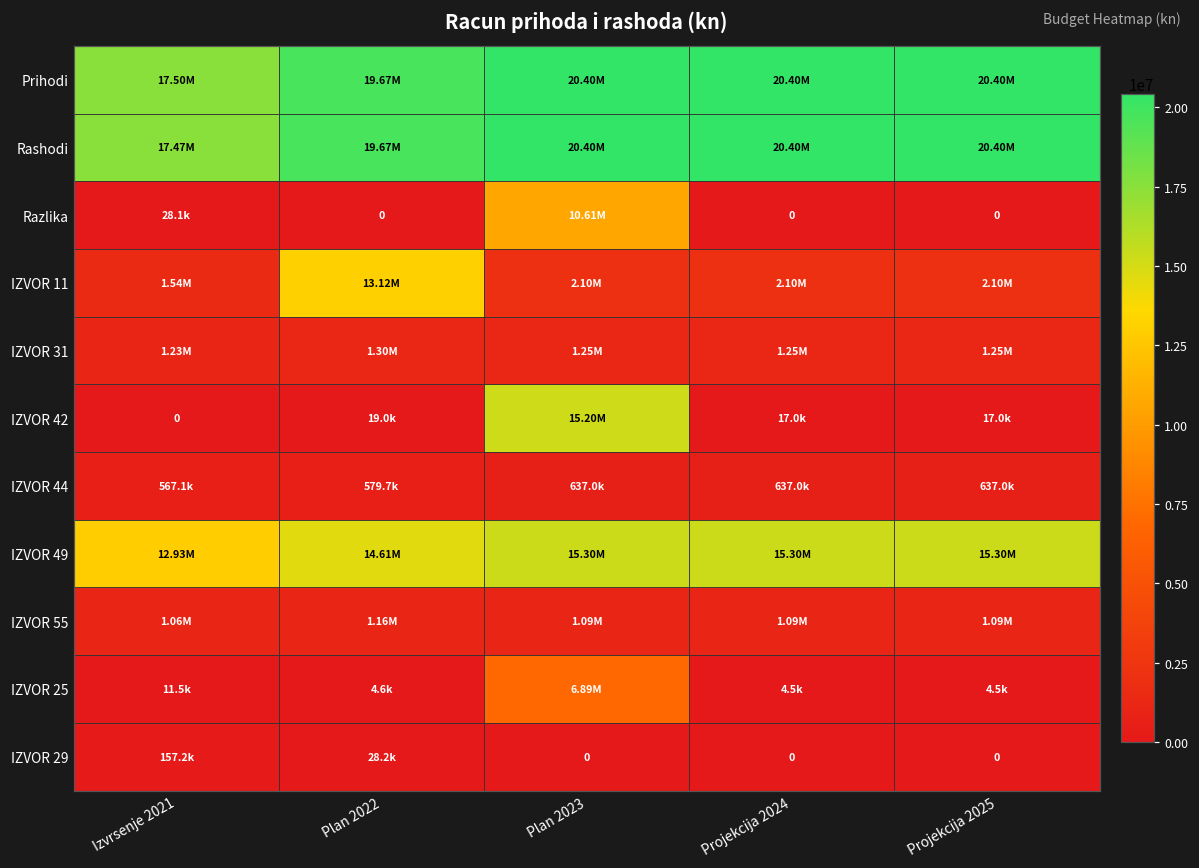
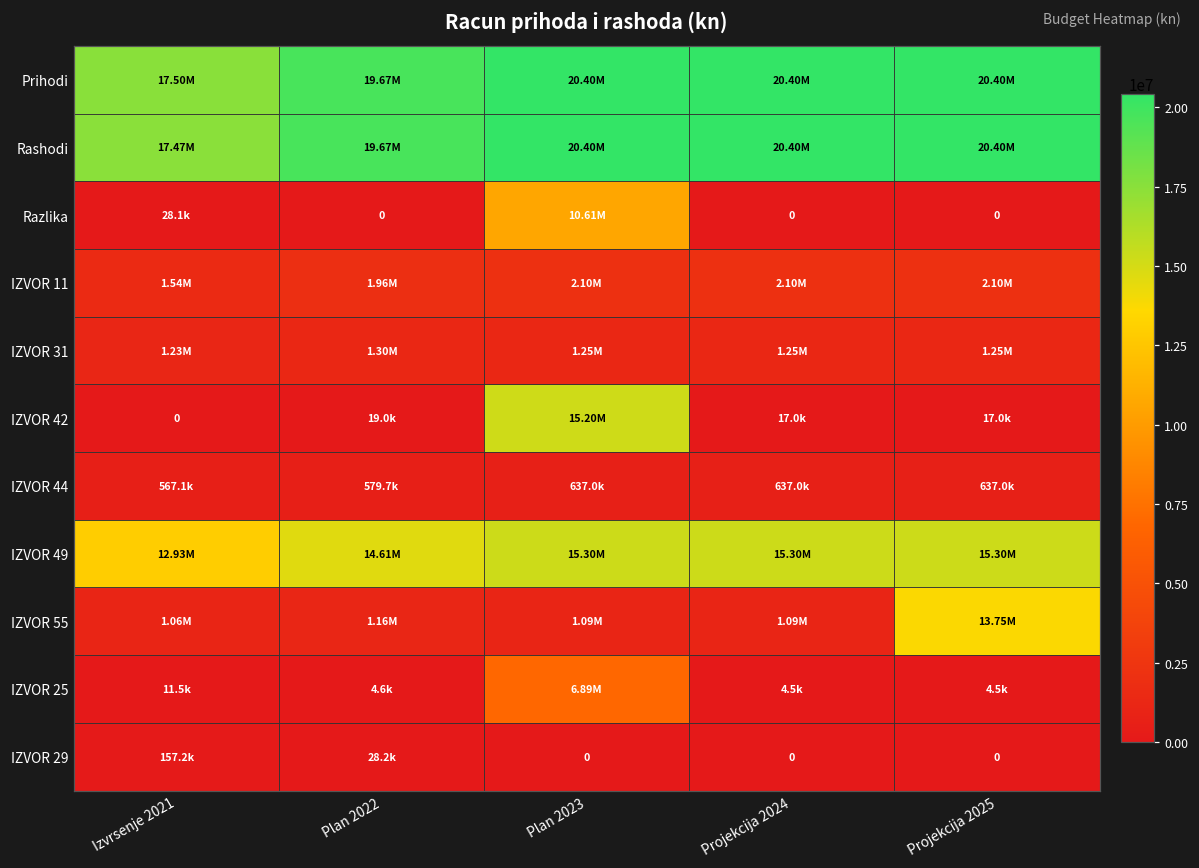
IZVOR 11, Plan 2022: 13.12M -> 1.96M
IZVOR 55, Projekcija 2025: 1.09M -> 13.75M
